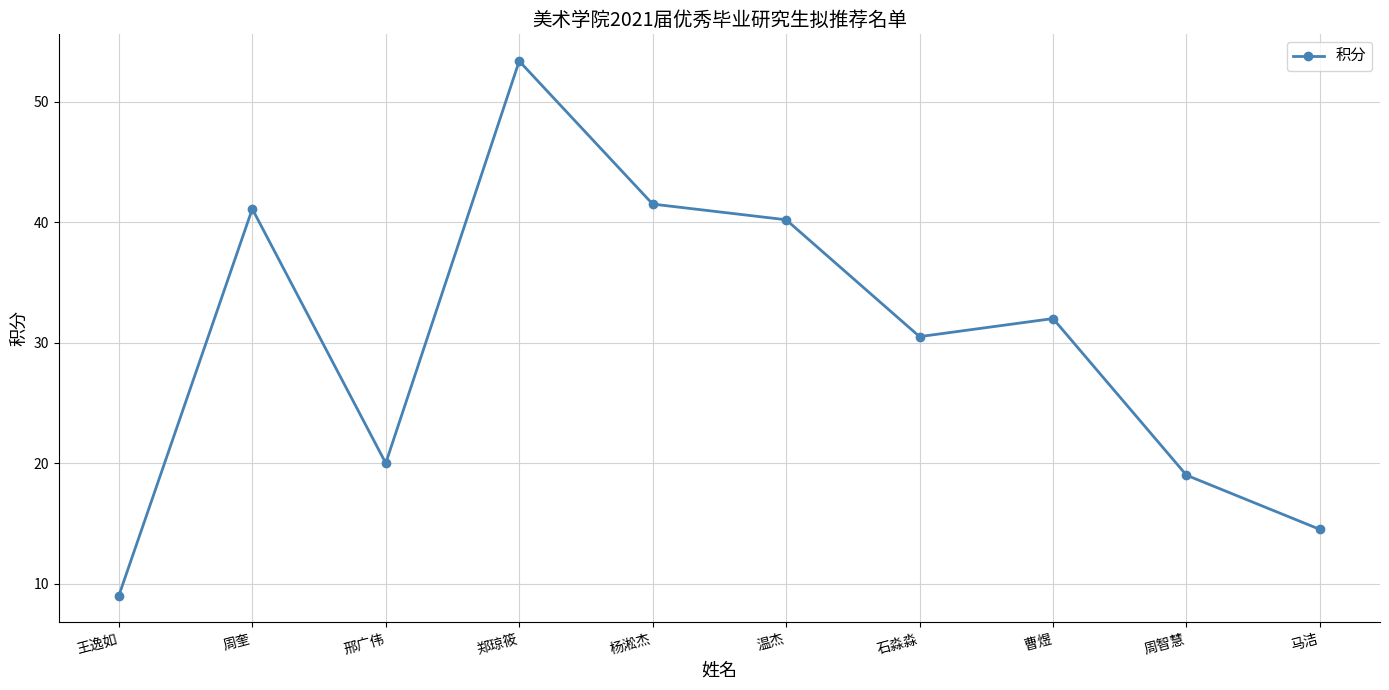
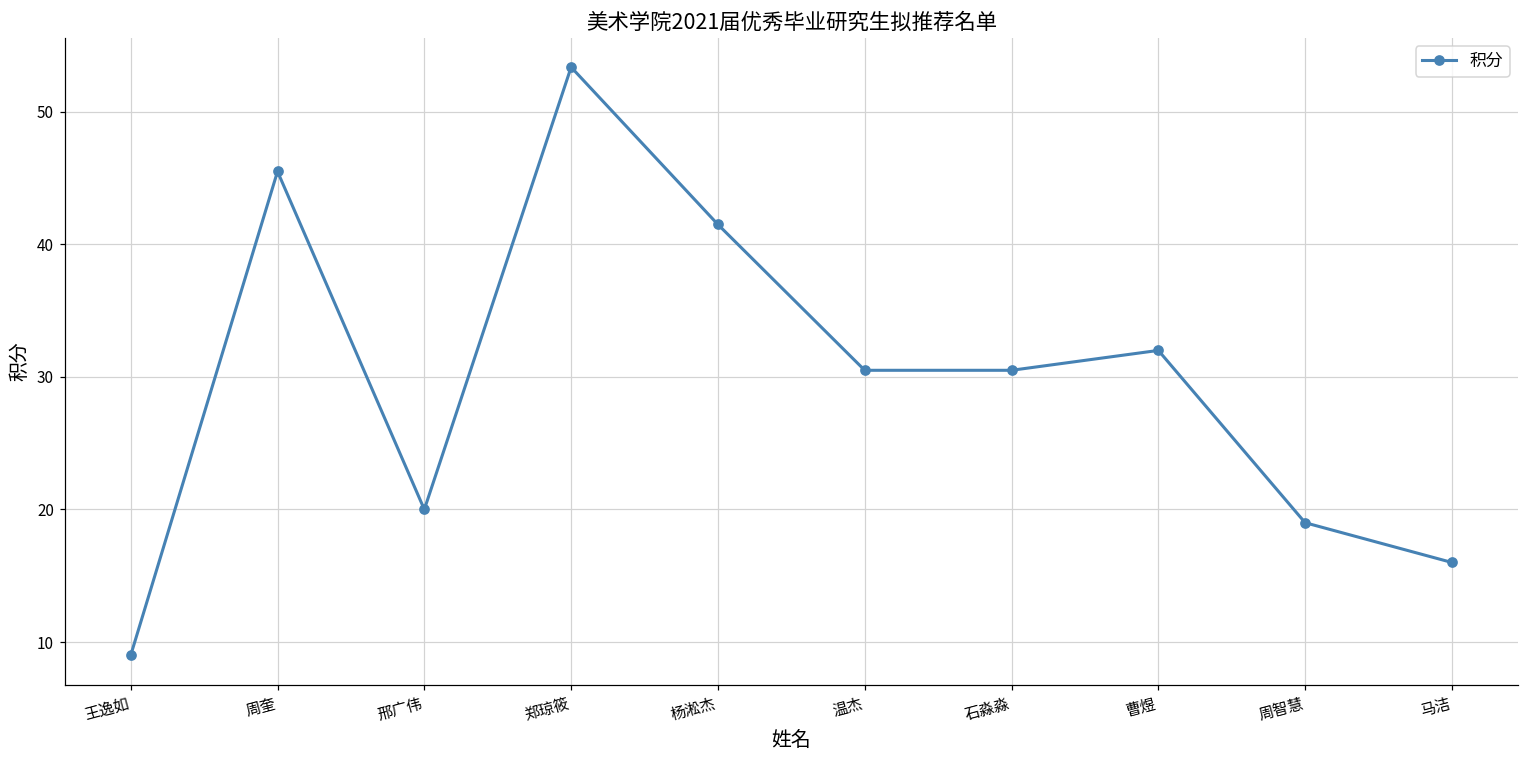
周奎: 41.1 -> 45.5
温杰: 40.2 -> 30.5
马洁: 14.5 -> 16.0
